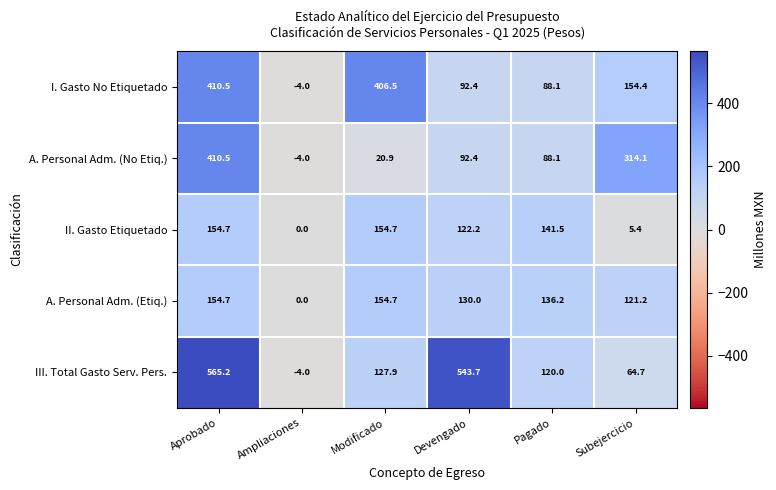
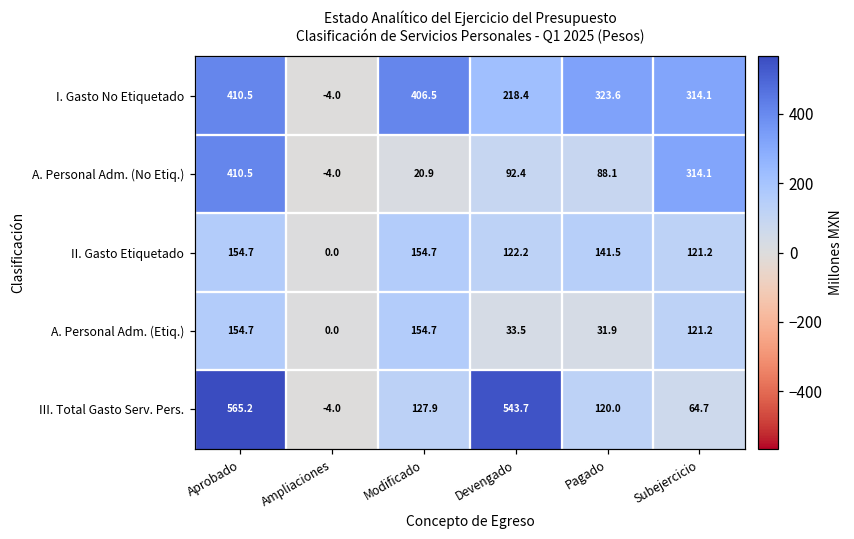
I. Gasto No Etiquetado, Devengado: 92.4 -> 218.4
I. Gasto No Etiquetado, Pagado: 88.1 -> 323.6
I. Gasto No Etiquetado, Subejercicio: 154.4 -> 314.1
II. Gasto Etiquetado, Subejercicio: 5.4 -> 121.2
A. Personal Adm. (Etiq.), Devengado: 130.0 -> 33.5
A. Personal Adm. (Etiq.), Pagado: 136.2 -> 31.9
